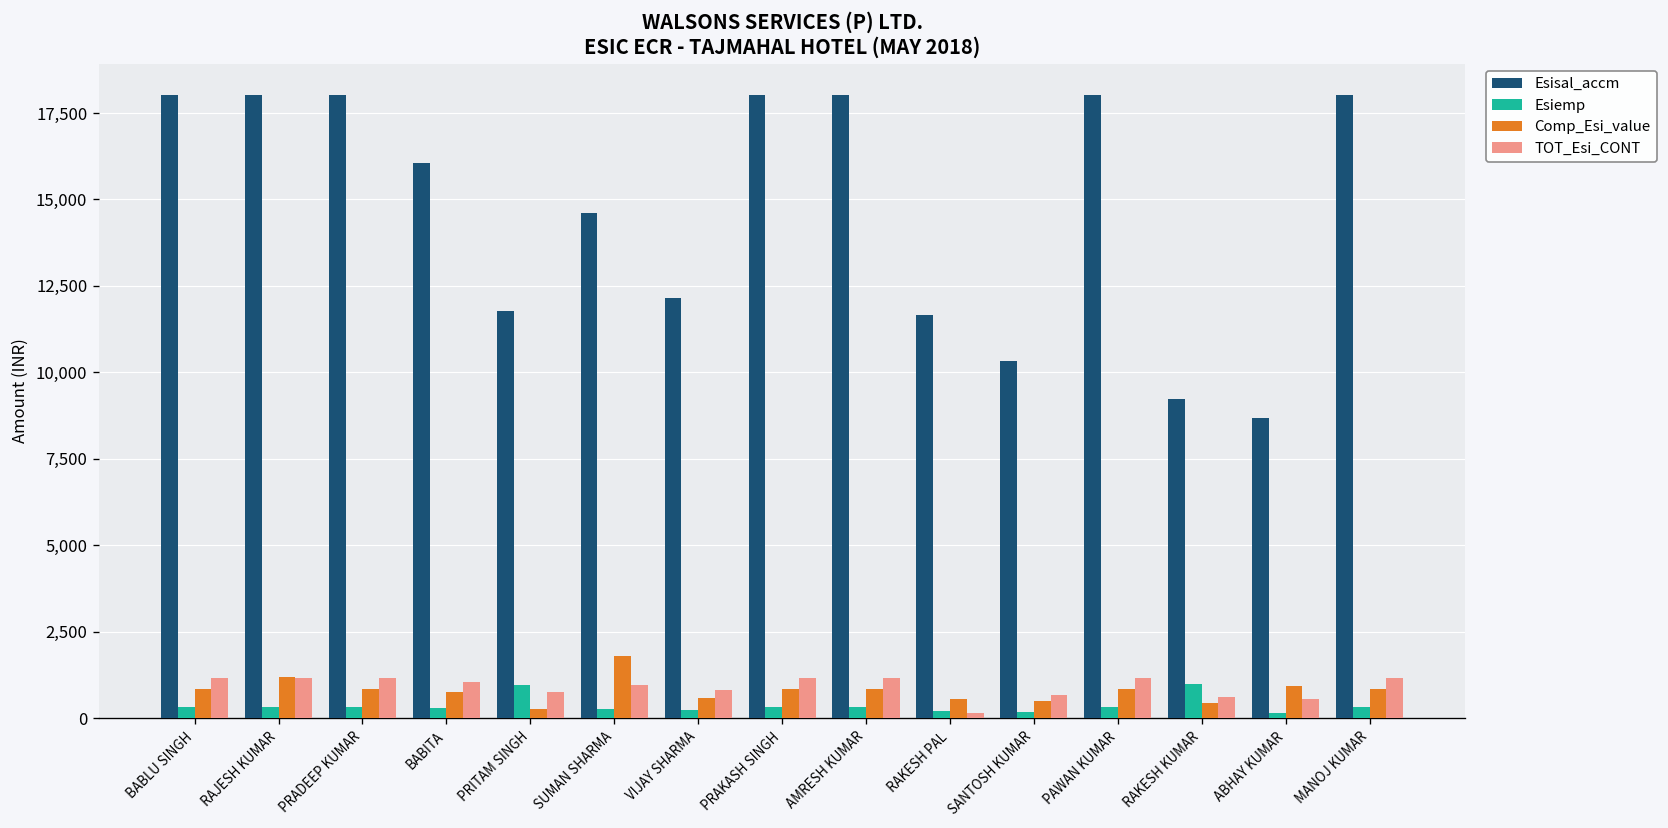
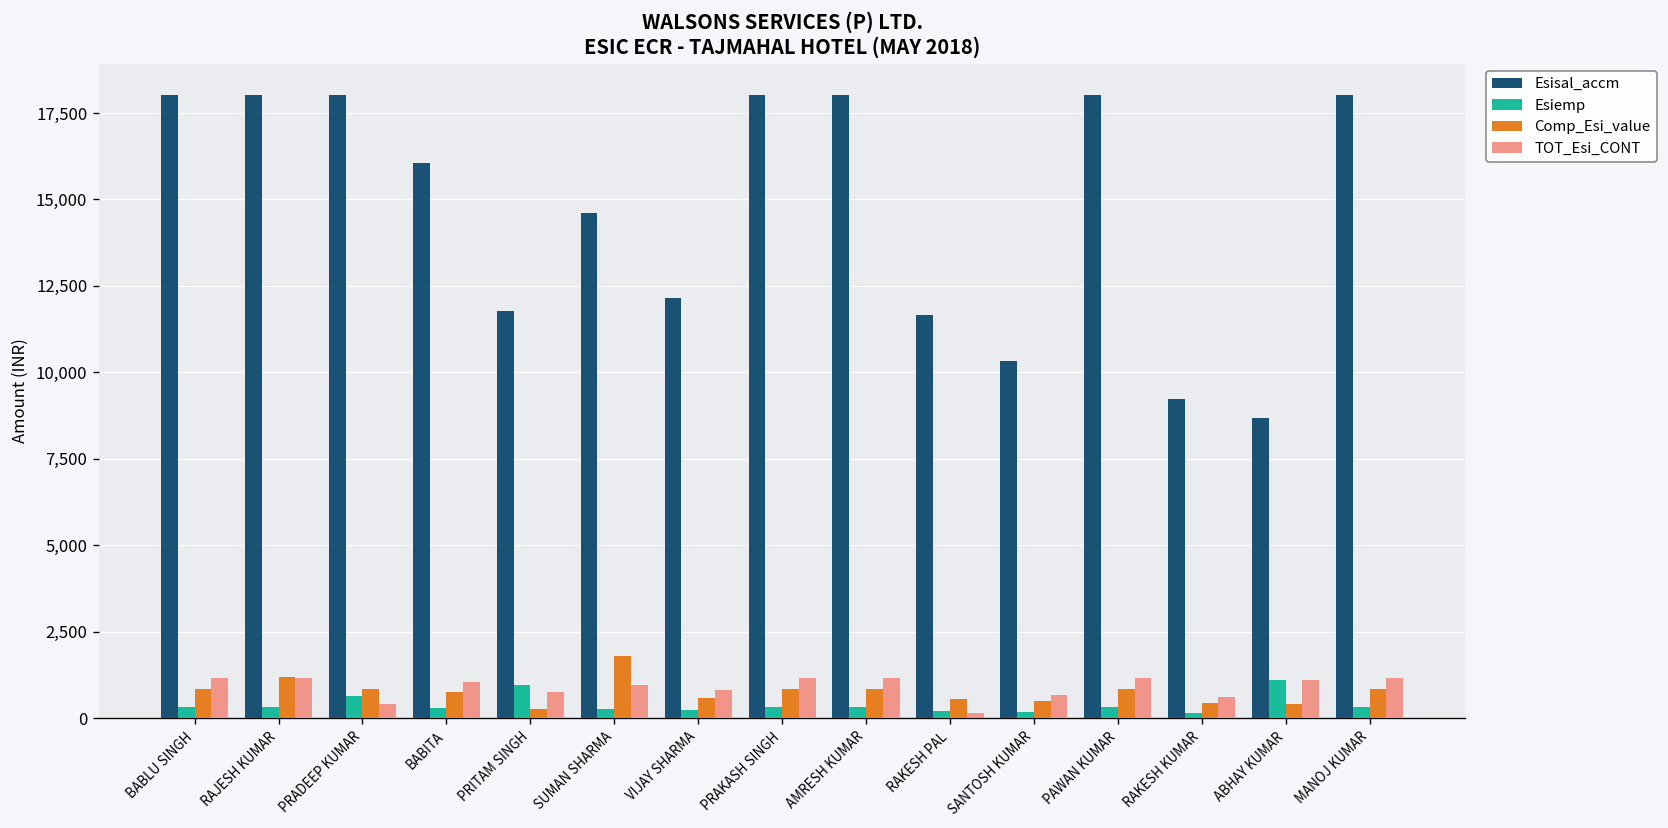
Esiemp, PRADEEP KUMAR: 300 -> 600
TOT_Esi_CONT, PRADEEP KUMAR: 1,200 -> 400
Esiemp, RAKESH KUMAR: 1,000 -> 200
Esiemp, ABHAY KUMAR: 200 -> 1,100
Comp_Esi_value, ABHAY KUMAR: 900 -> 400
TOT_Esi_CONT, ABHAY KUMAR: 600 -> 1,100
